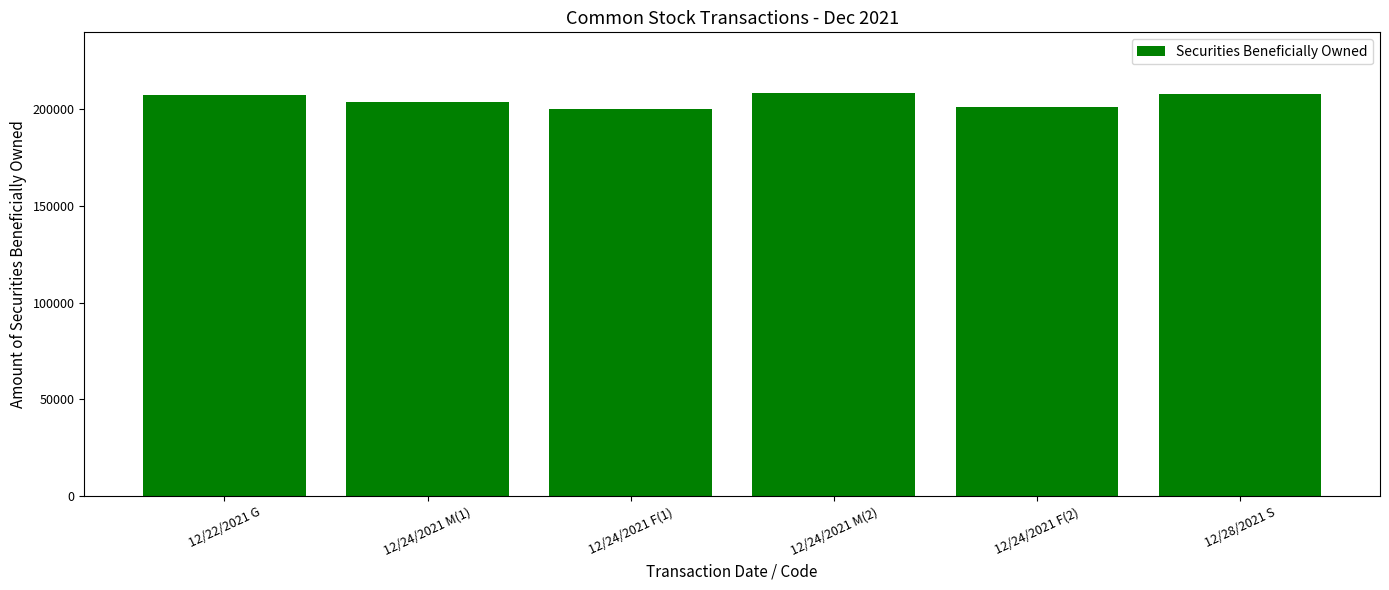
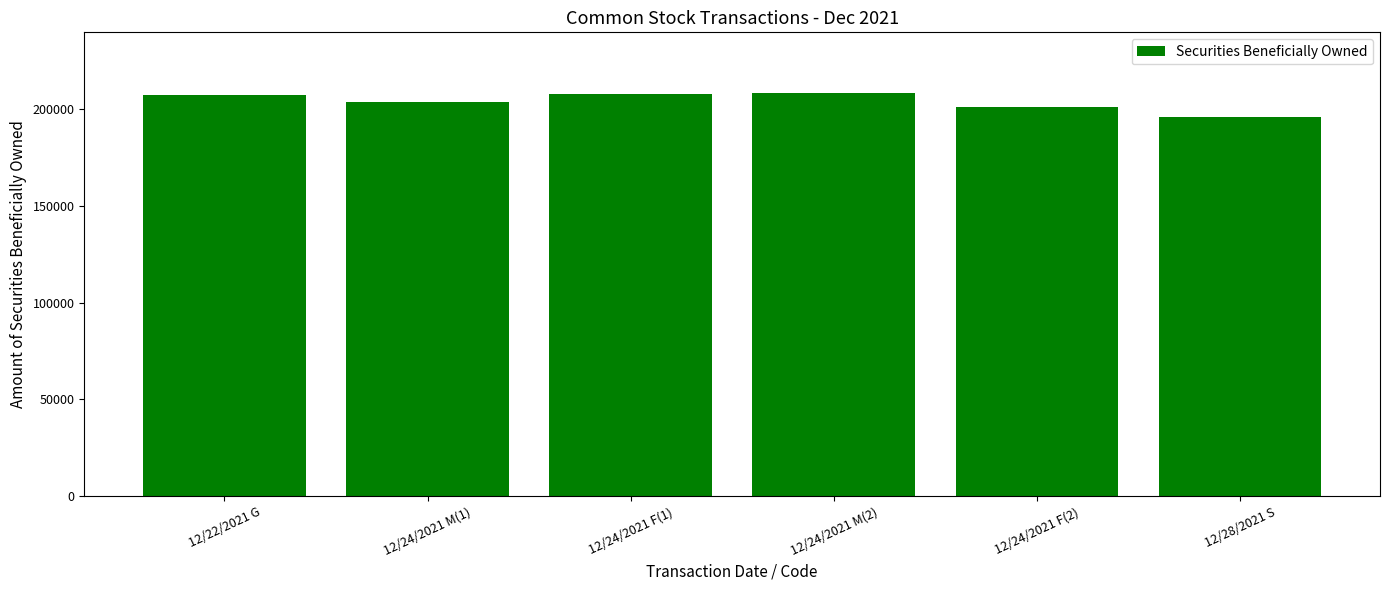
12/24/2021 F(1): 200000 -> 208000
12/28/2021 S: 208000 -> 196000
